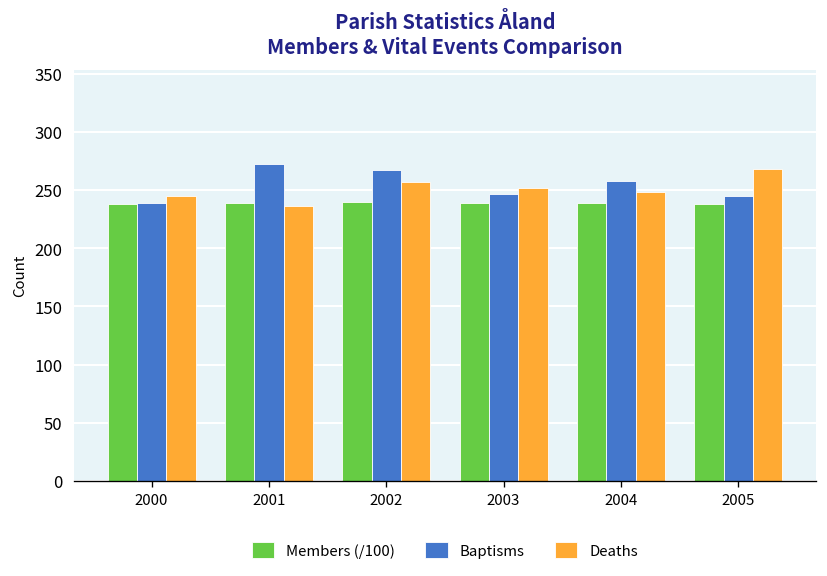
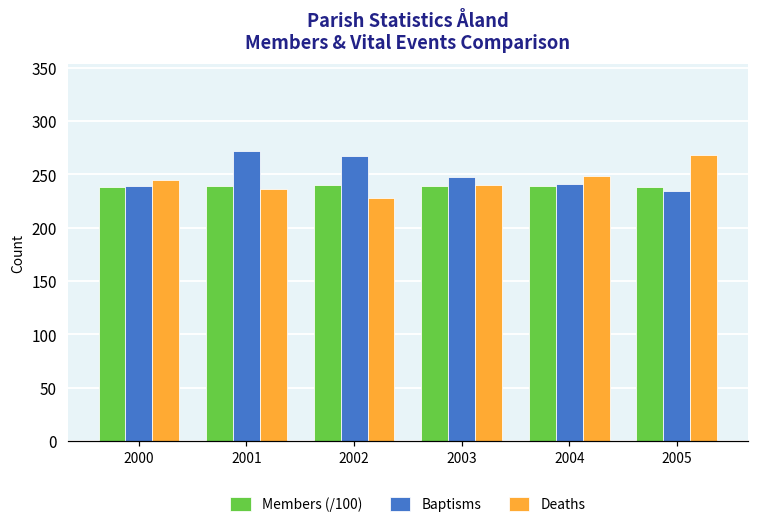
Deaths, 2002: 260 -> 230
Deaths, 2003: 250 -> 240
Baptisms, 2004: 260 -> 240
Baptisms, 2005: 250 -> 230
